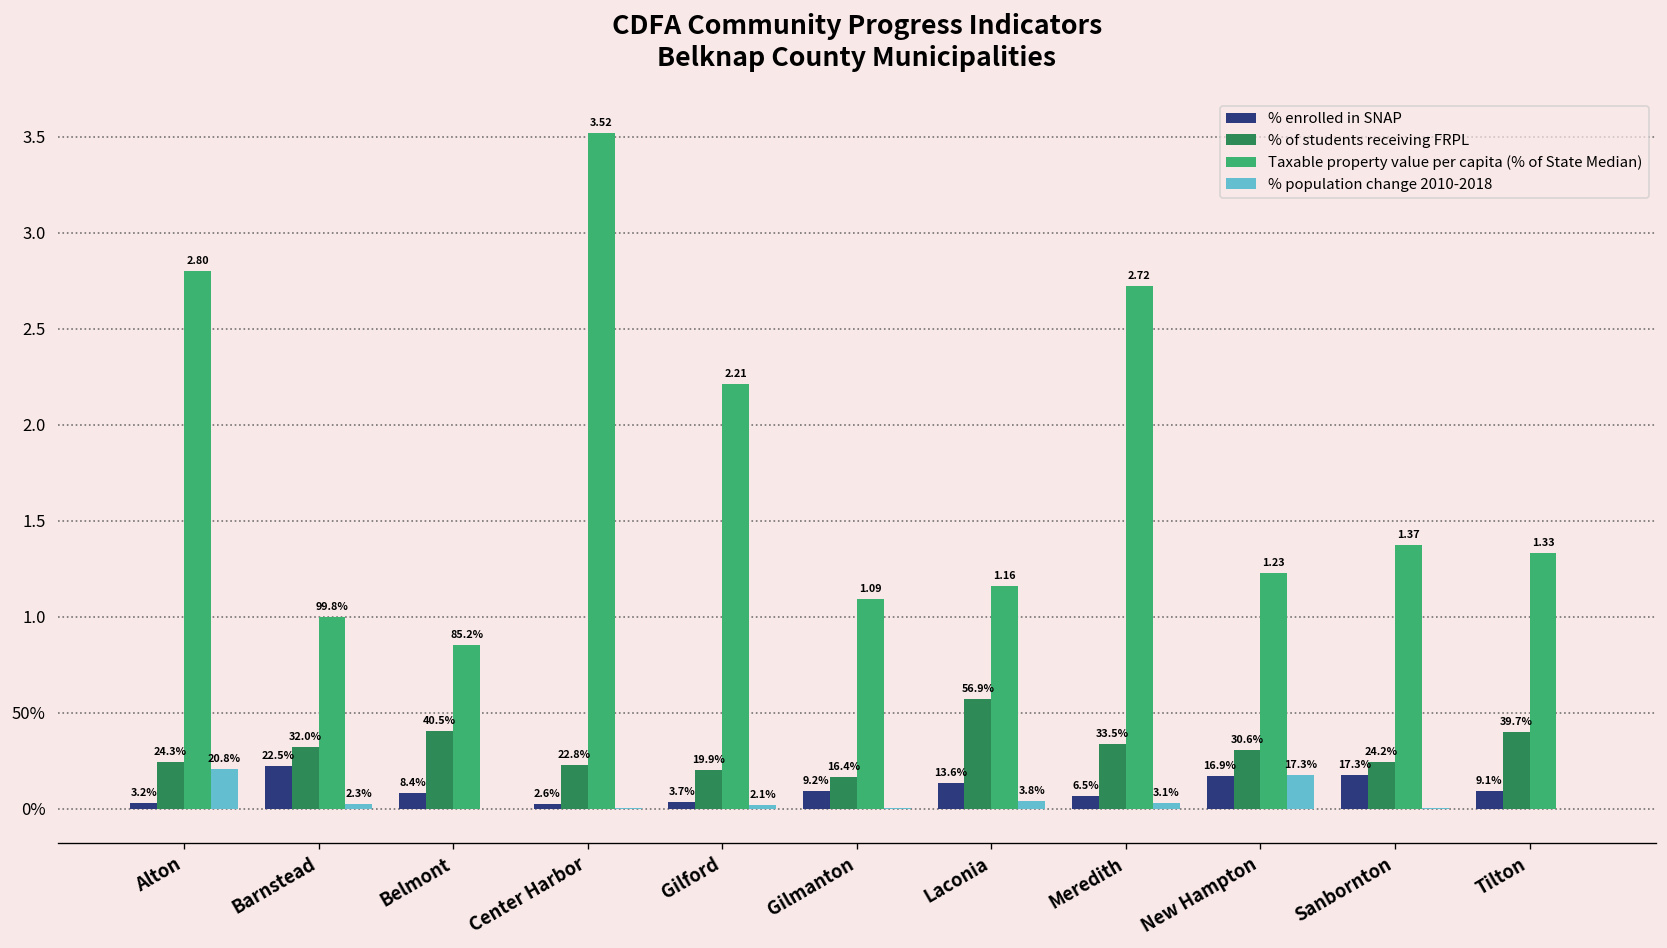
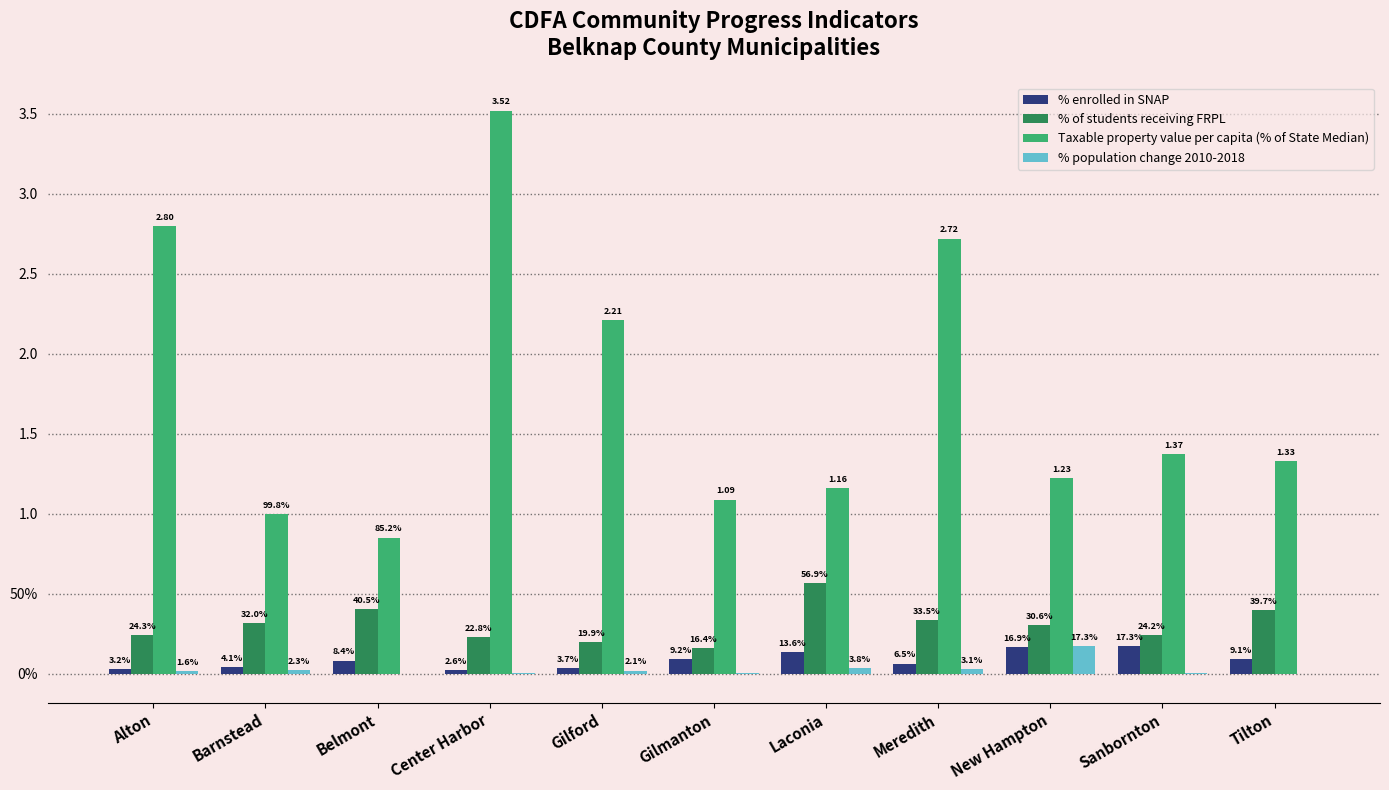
% population change 2010-2018, Alton: 20.8% -> 1.6%
% enrolled in SNAP, Barnstead: 22.5% -> 4.1%
